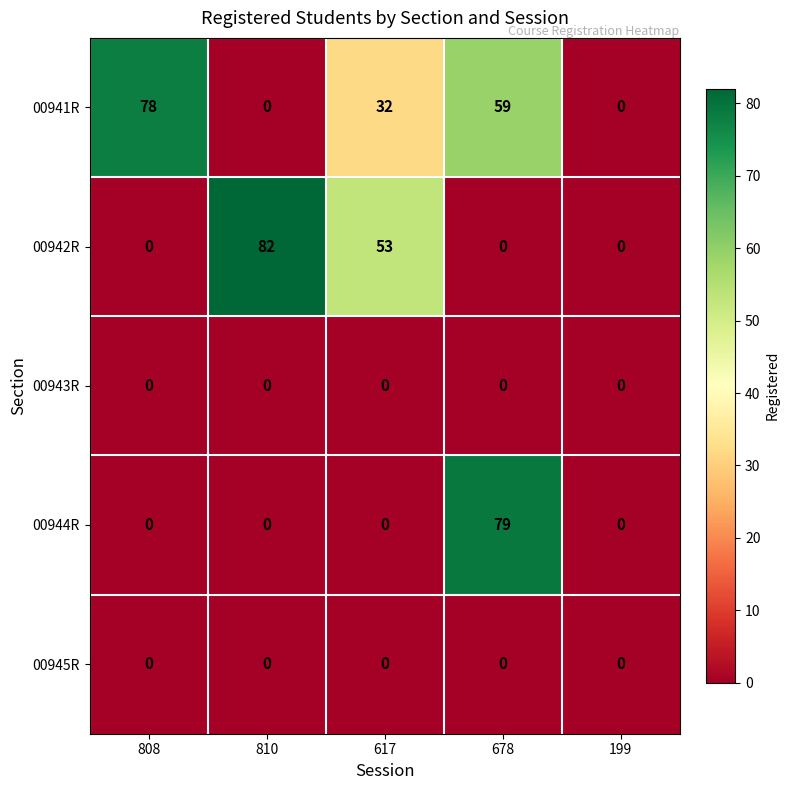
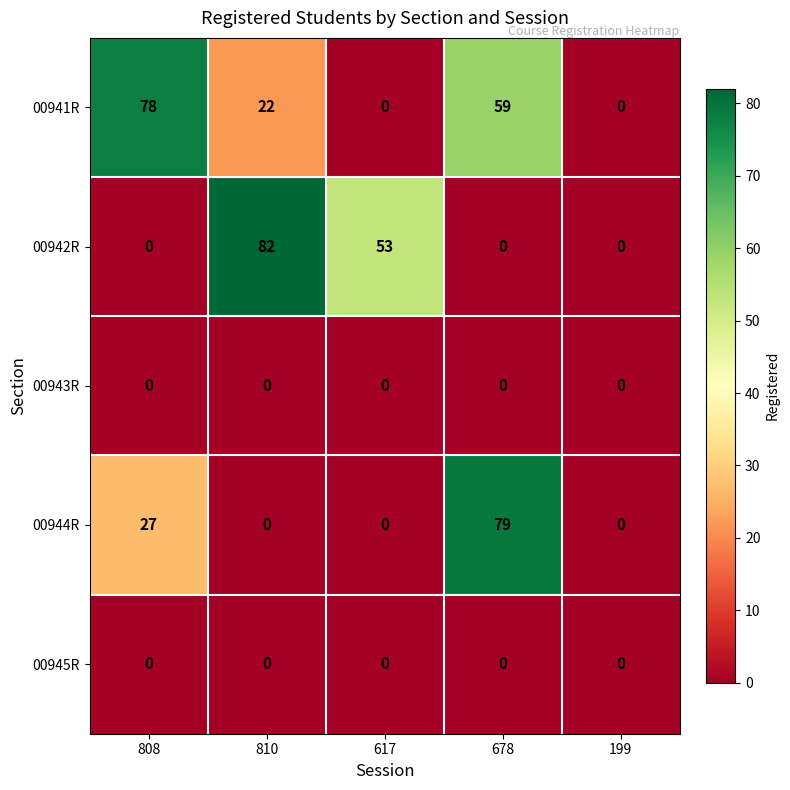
00941R, 810: 0 -> 22
00941R, 617: 32 -> 0
00944R, 808: 0 -> 27
